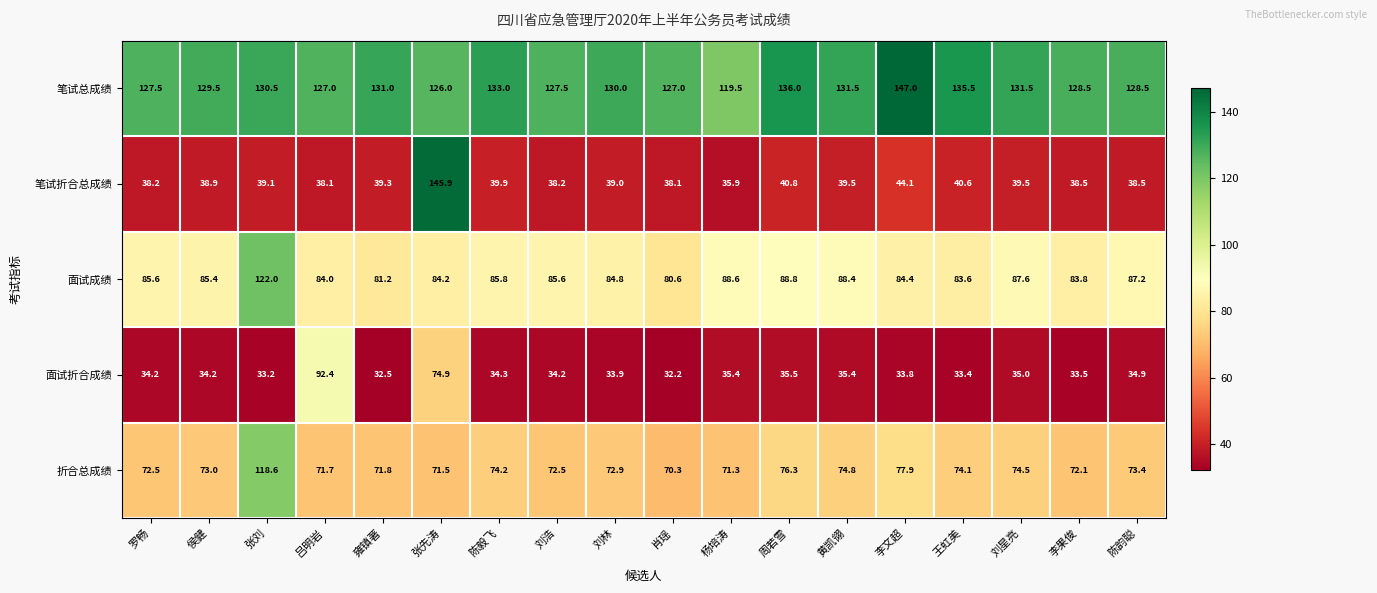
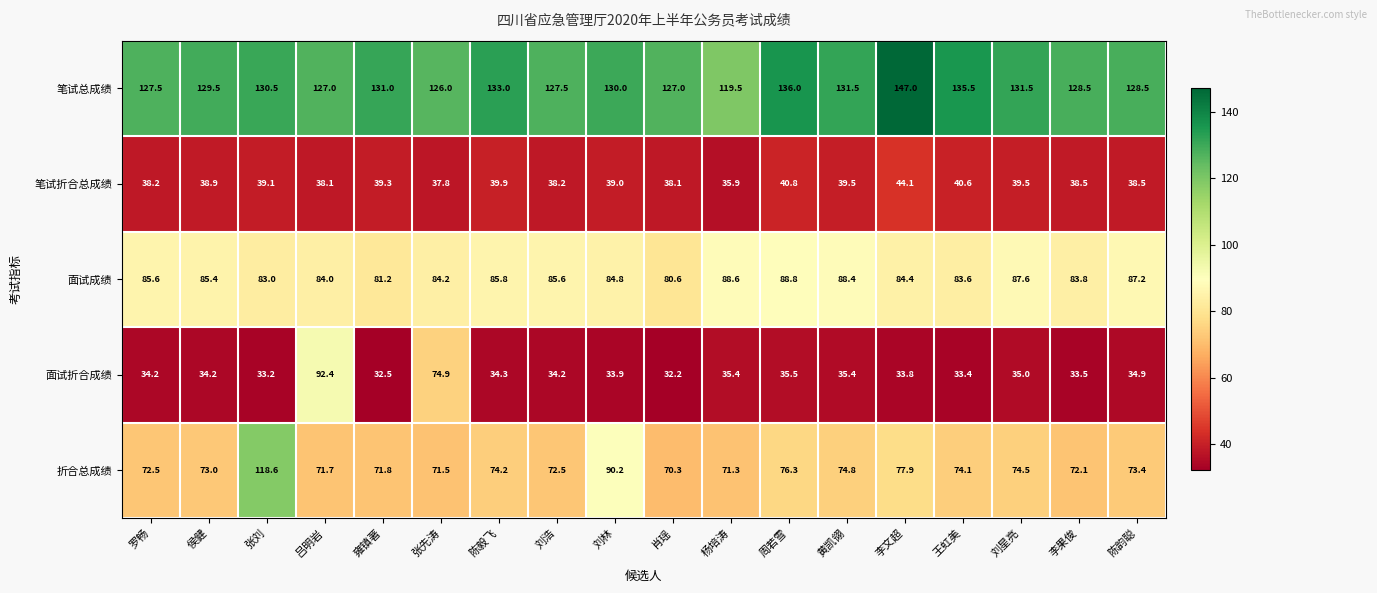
笔试折合总成绩, 张先涛: 145.9 -> 37.8
面试成绩, 张刘: 122.0 -> 83.0
折合总成绩, 刘林: 72.9 -> 90.2
